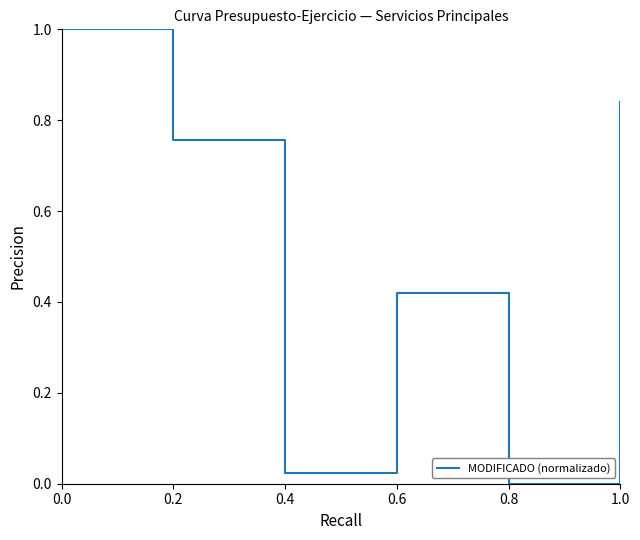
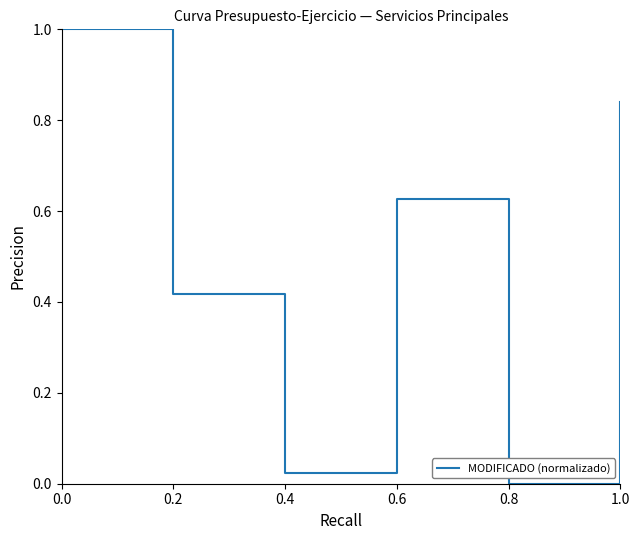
0.2: 0.76 -> 0.42
0.6: 0.42 -> 0.63
